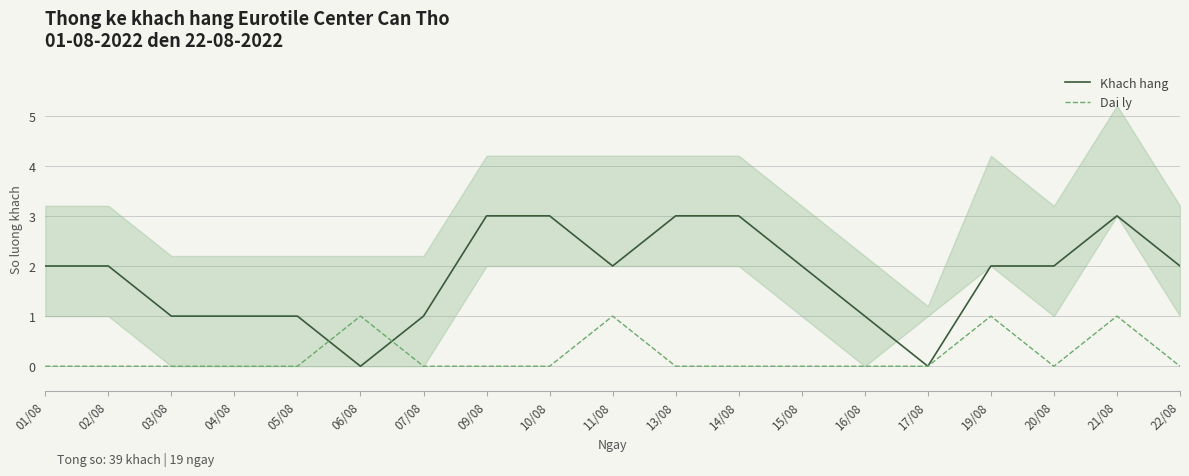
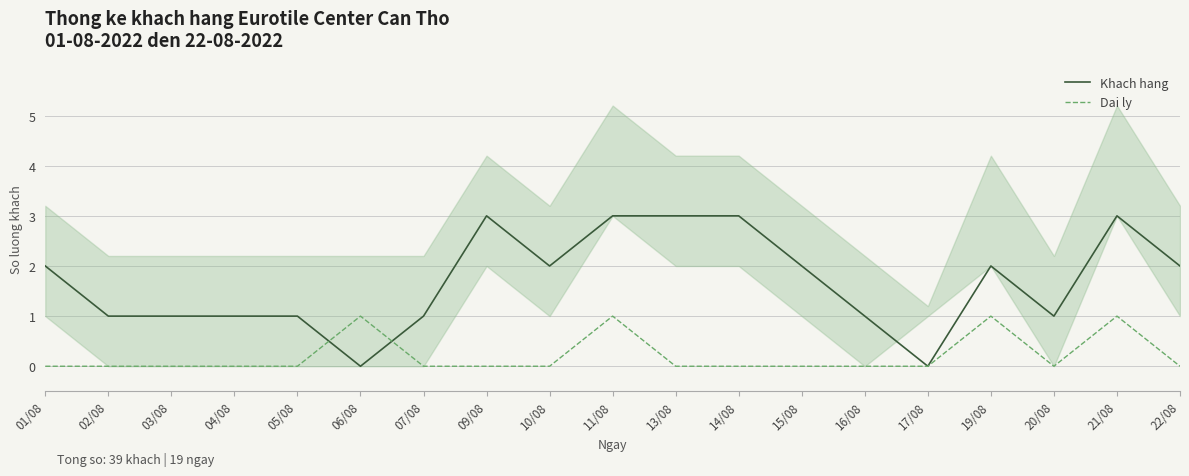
Khach hang, 02/08: 2 -> 1
Khach hang, 10/08: 3 -> 2
Khach hang, 11/08: 2 -> 3
Khach hang, 20/08: 2 -> 1
